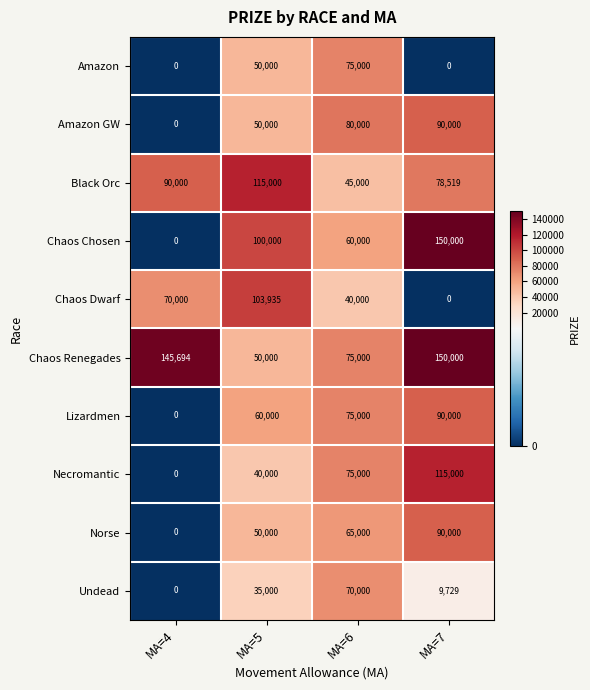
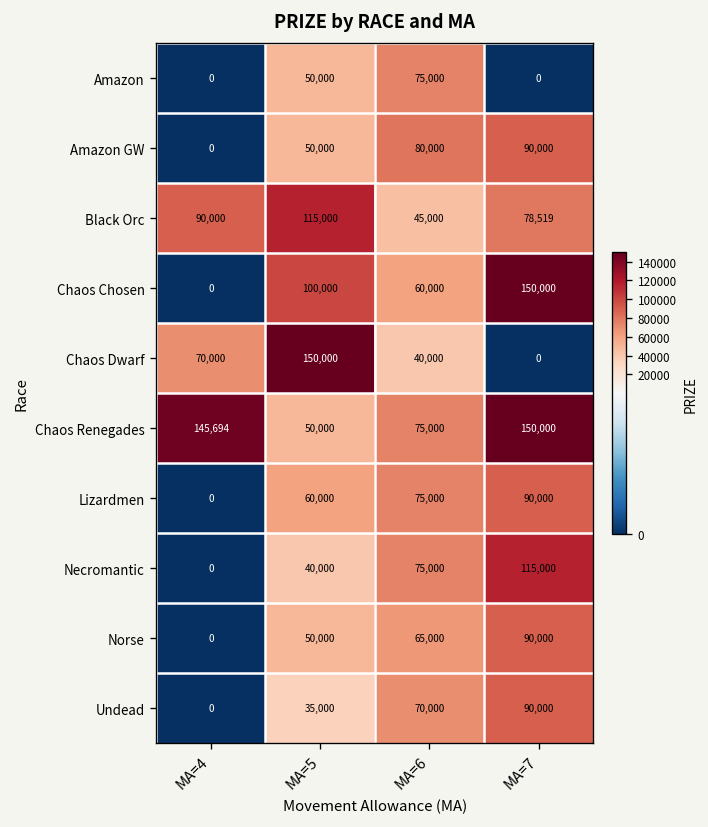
Chaos Dwarf, MA=5: 103,935 -> 150,000
Undead, MA=7: 9,729 -> 90,000
